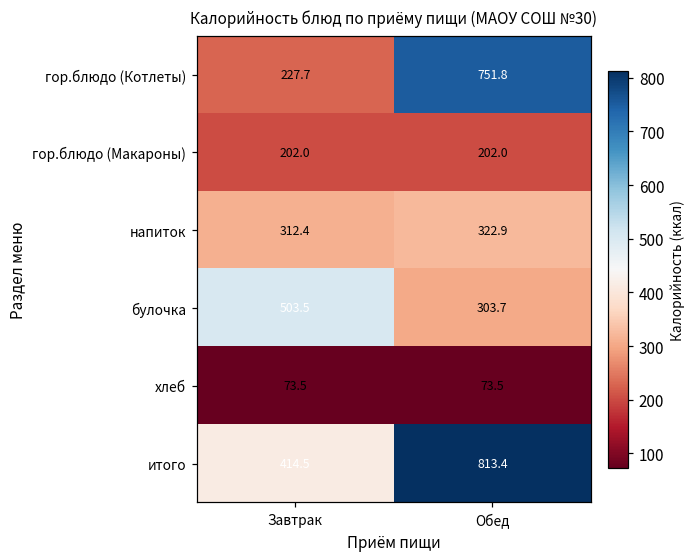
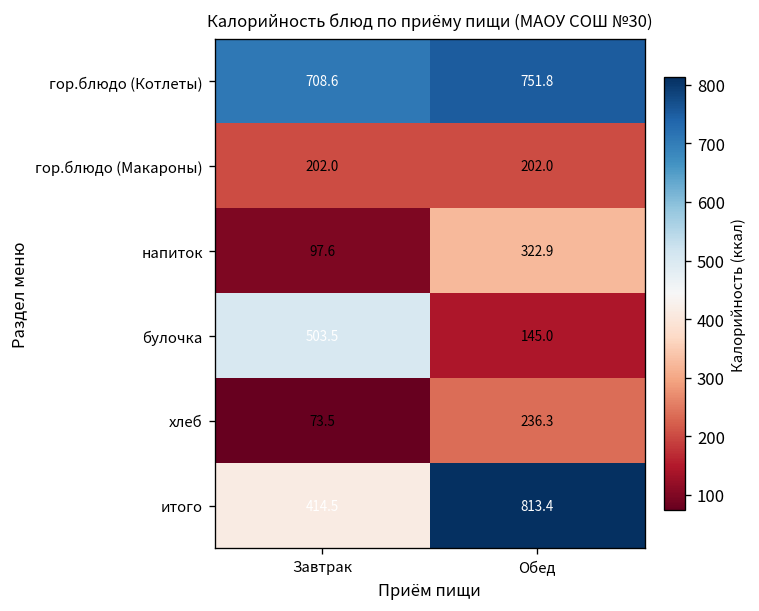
гор.блюдо (Котлеты), Завтрак: 227.7 -> 708.6
напиток, Завтрак: 312.4 -> 97.6
булочка, Обед: 303.7 -> 145.0
хлеб, Обед: 73.5 -> 236.3
